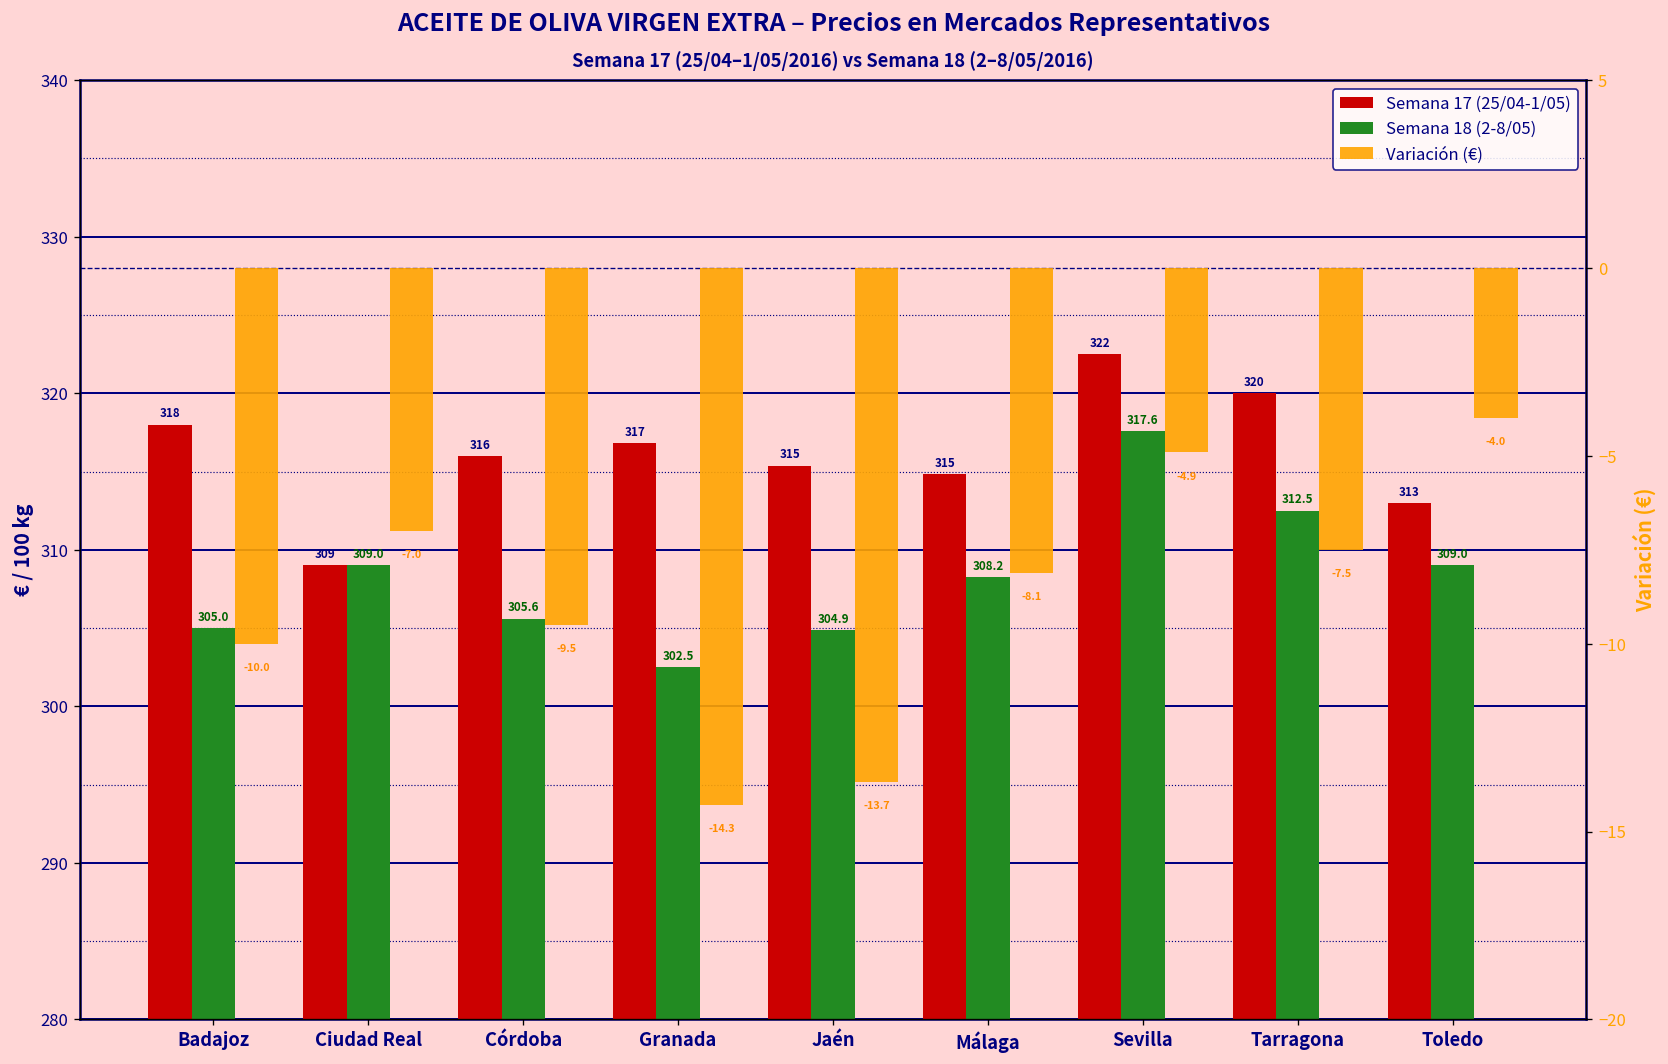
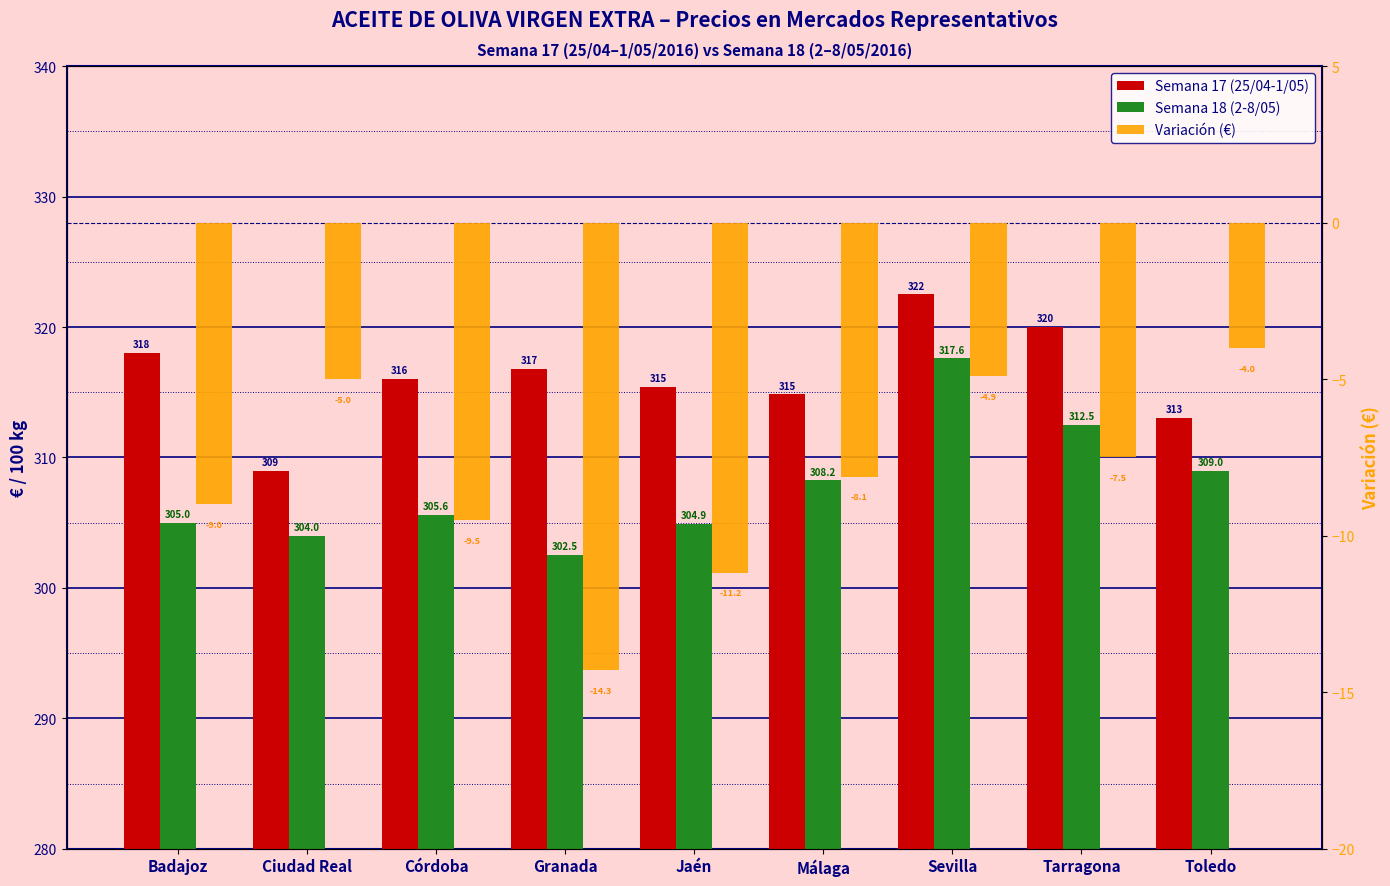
Semana 18 (2-8/05), Ciudad Real: 309.0 -> 304.0
Variación (€), Badajoz: -10.0 -> -9.0
Variación (€), Ciudad Real: -7.0 -> -5.0
Variación (€), Jaén: -13.7 -> -11.2
